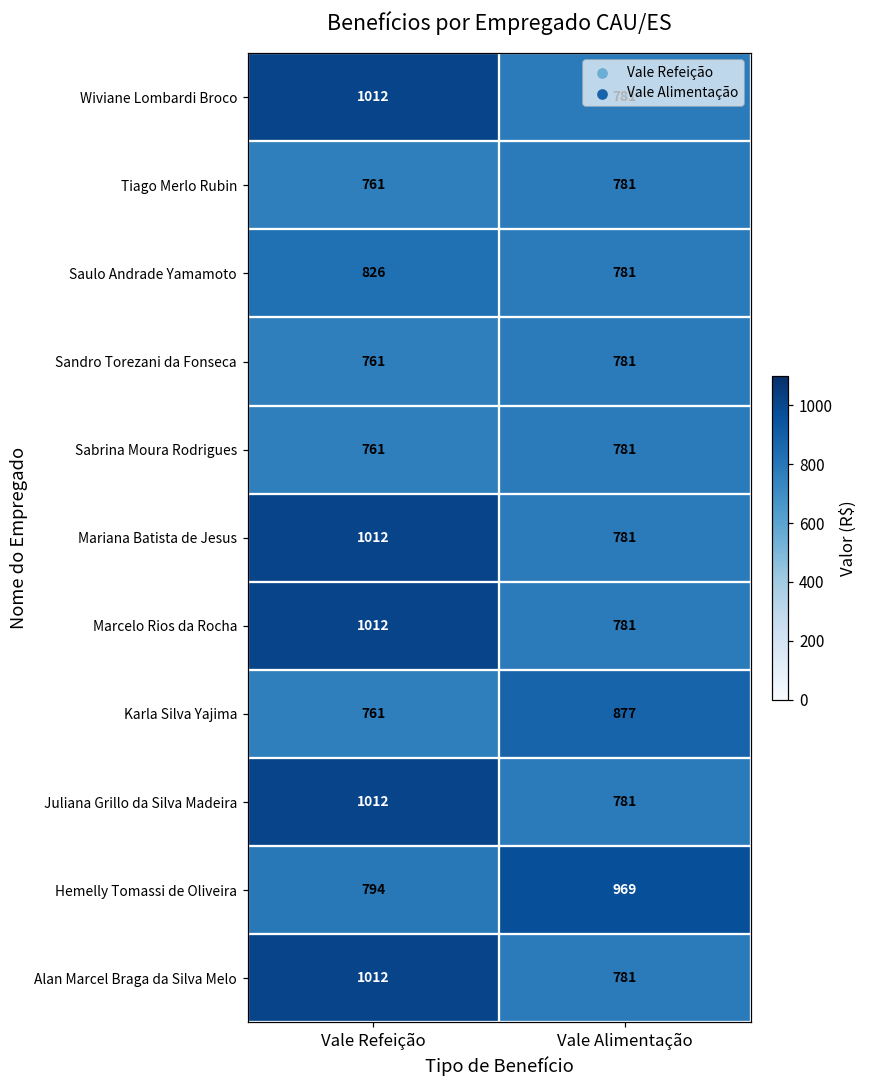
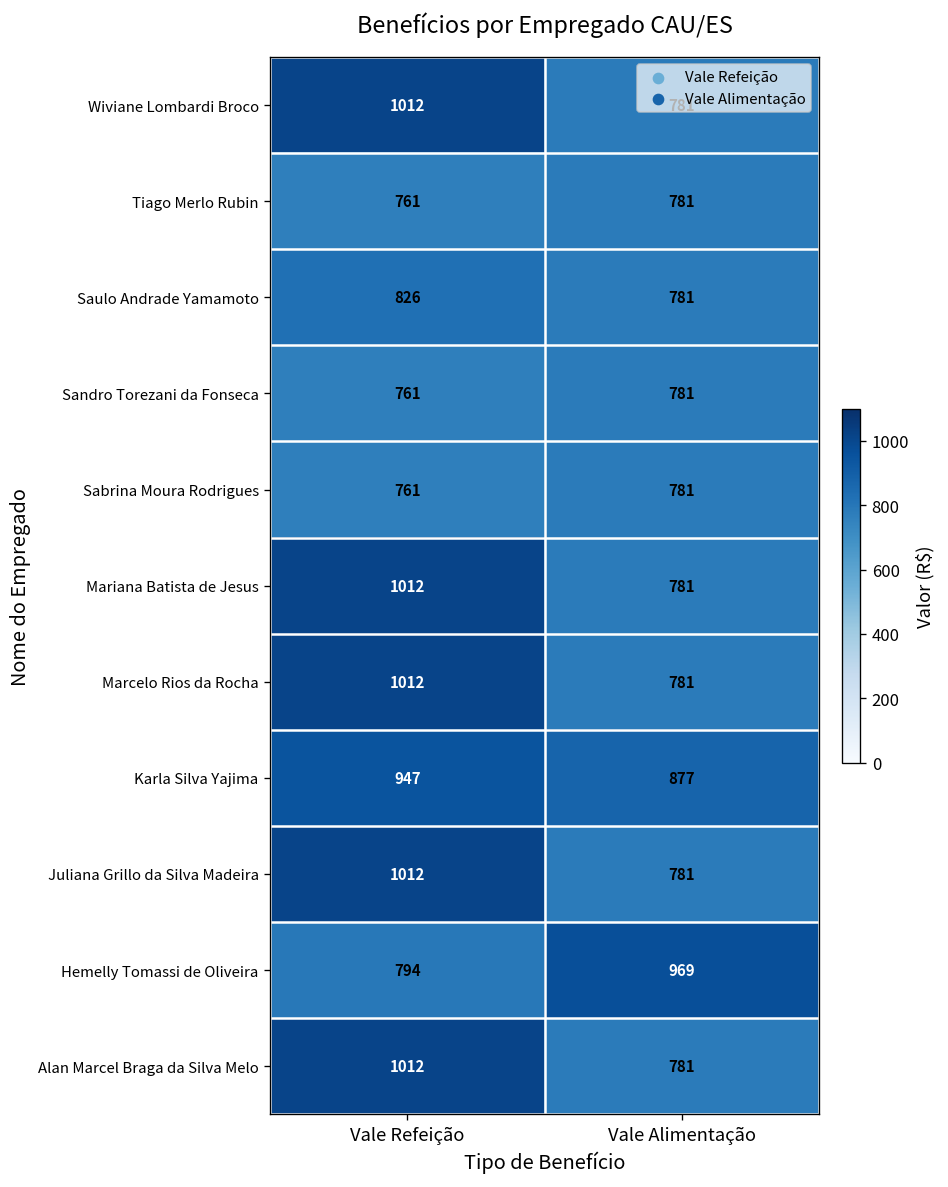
Karla Silva Yajima, Vale Refeição: 761 -> 947
